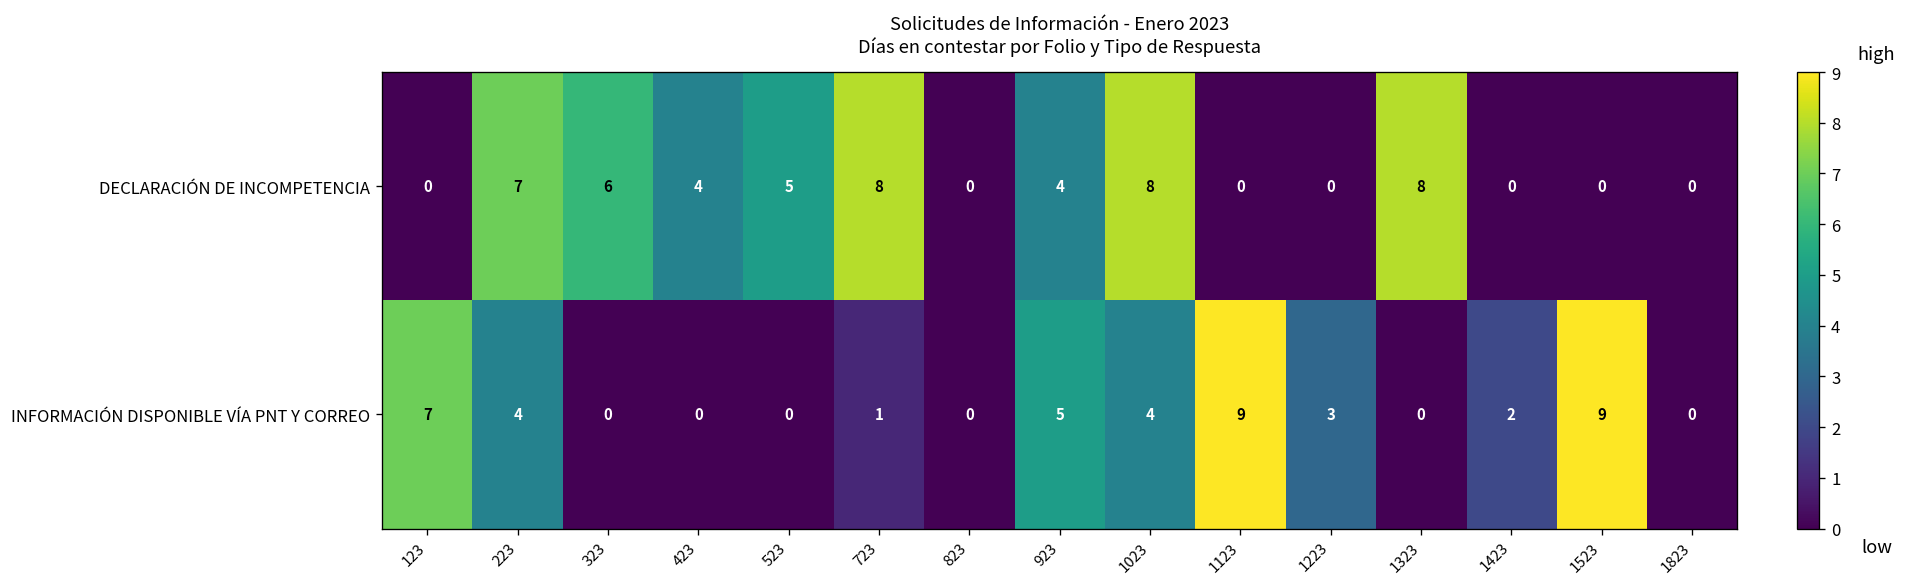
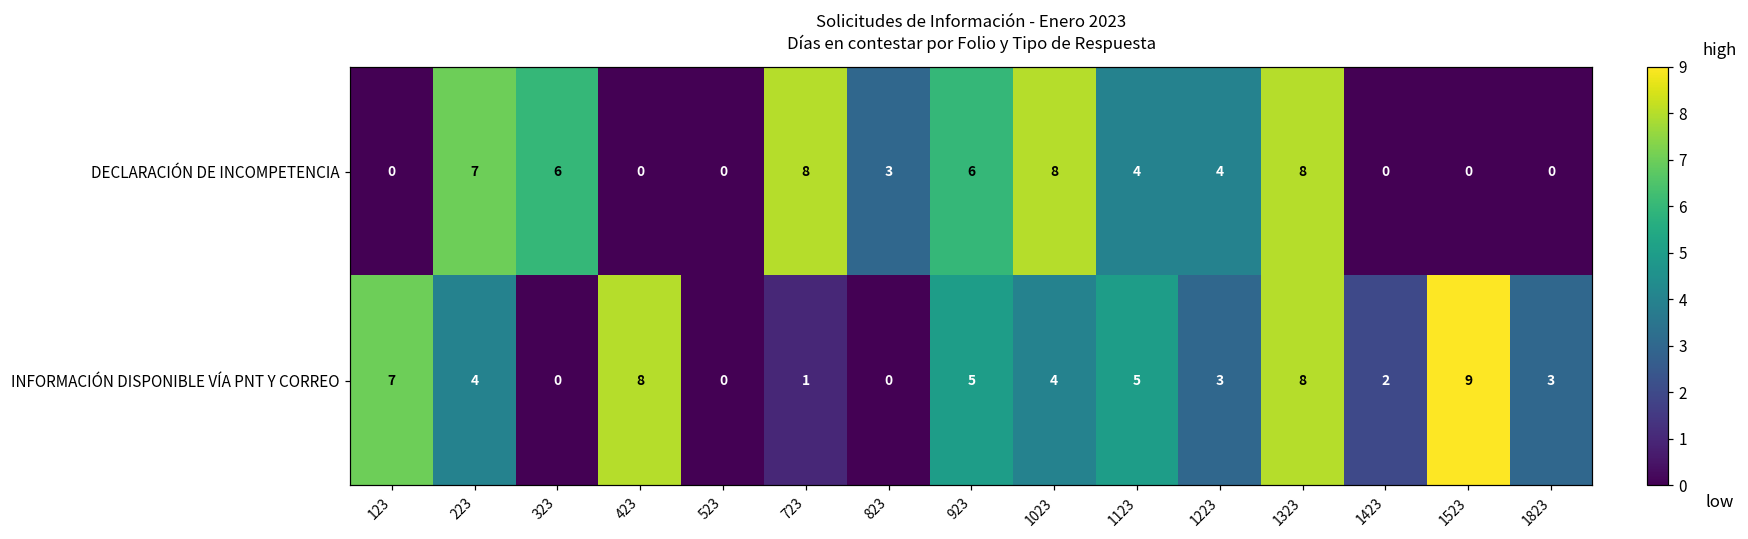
DECLARACIÓN DE INCOMPETENCIA, 423: 4 -> 0
DECLARACIÓN DE INCOMPETENCIA, 523: 5 -> 0
DECLARACIÓN DE INCOMPETENCIA, 823: 0 -> 3
DECLARACIÓN DE INCOMPETENCIA, 923: 4 -> 6
DECLARACIÓN DE INCOMPETENCIA, 1123: 0 -> 4
DECLARACIÓN DE INCOMPETENCIA, 1223: 0 -> 4
INFORMACIÓN DISPONIBLE VÍA PNT Y CORREO, 423: 0 -> 8
INFORMACIÓN DISPONIBLE VÍA PNT Y CORREO, 1123: 9 -> 5
INFORMACIÓN DISPONIBLE VÍA PNT Y CORREO, 1323: 0 -> 8
INFORMACIÓN DISPONIBLE VÍA PNT Y CORREO, 1823: 0 -> 3
